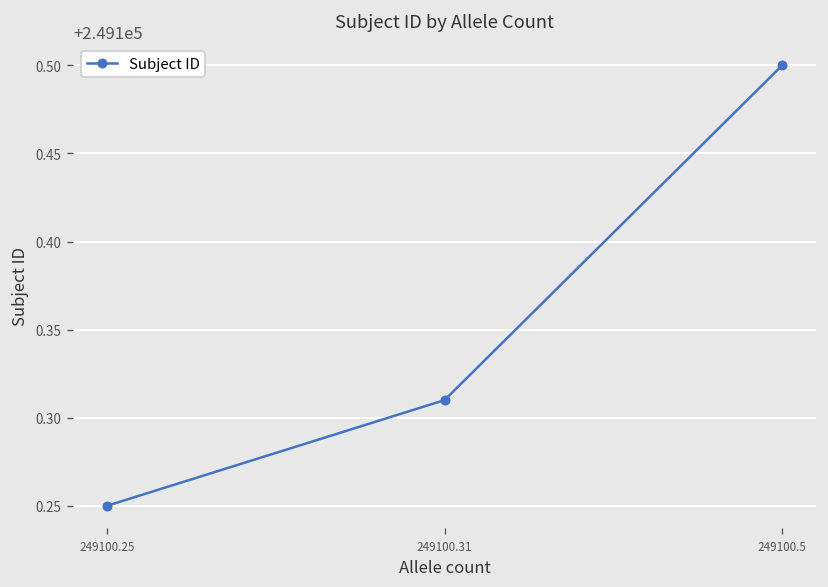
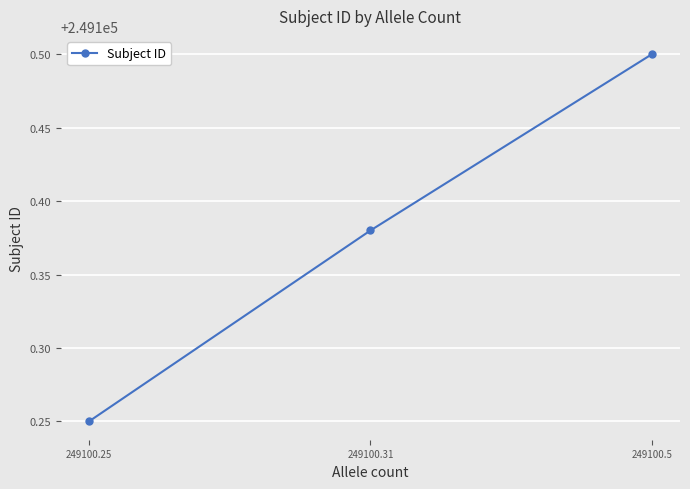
249100.31: 249100.31 -> 249100.38
